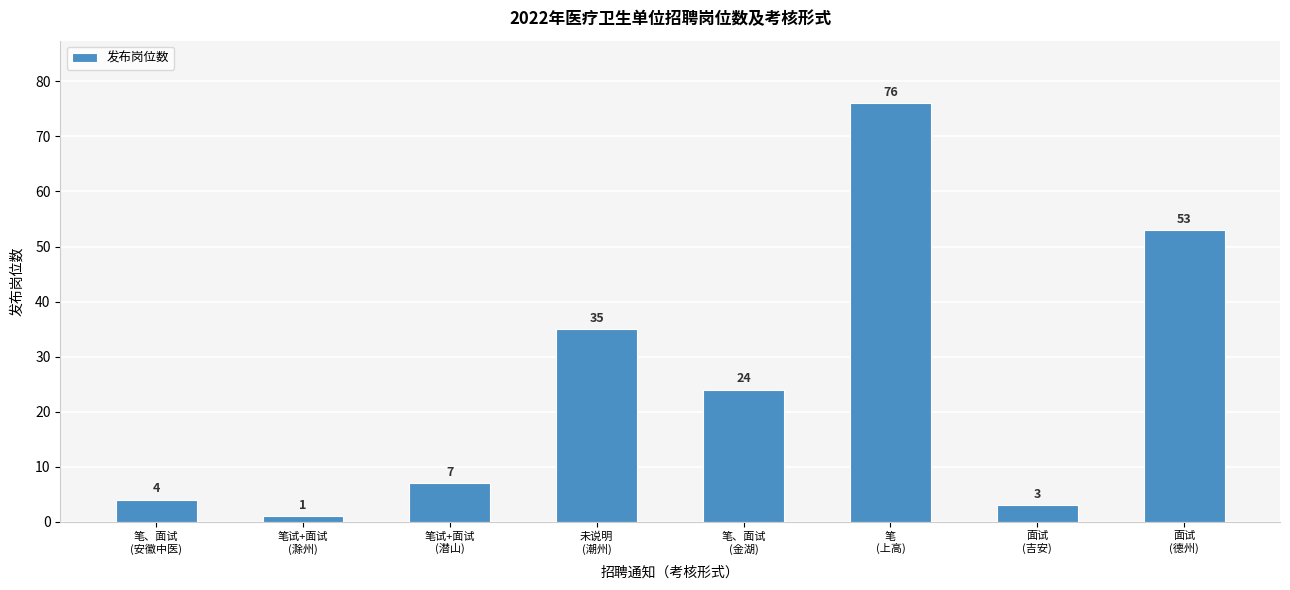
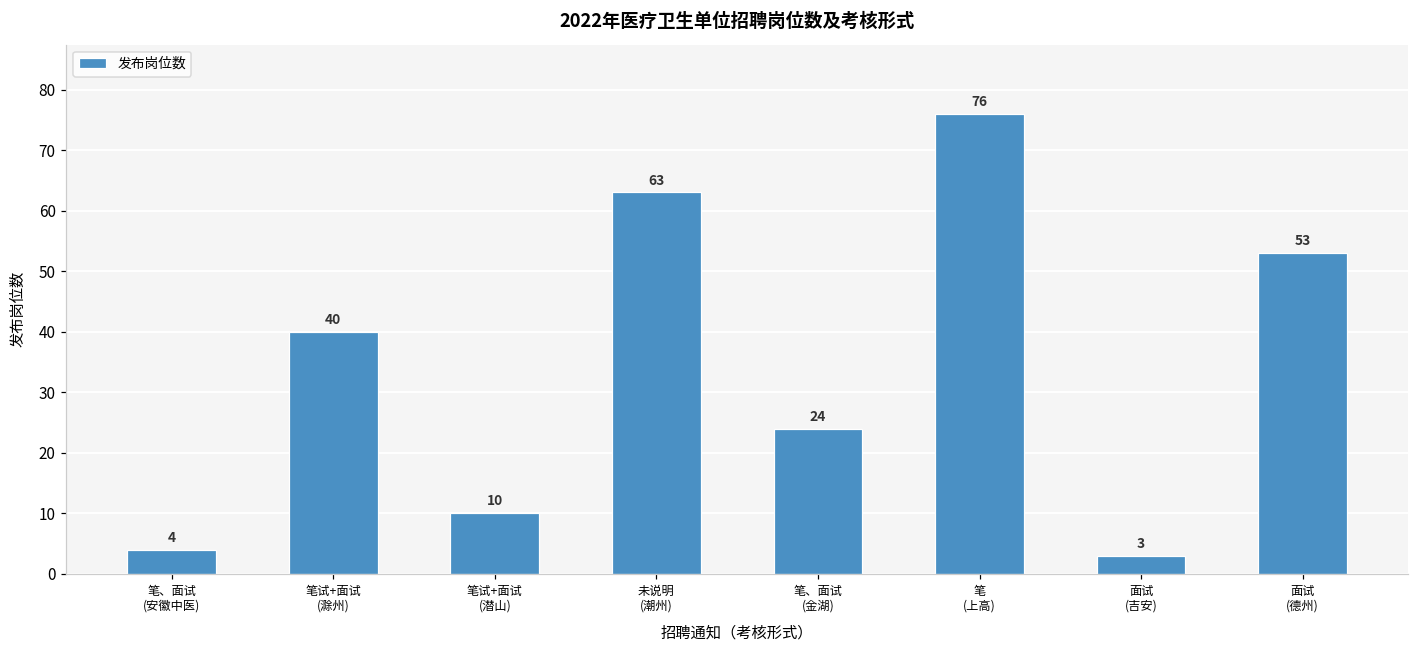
笔试+面试 (滁州): 1 -> 40
笔试+面试 (潜山): 7 -> 10
未说明 (潮州): 35 -> 63
